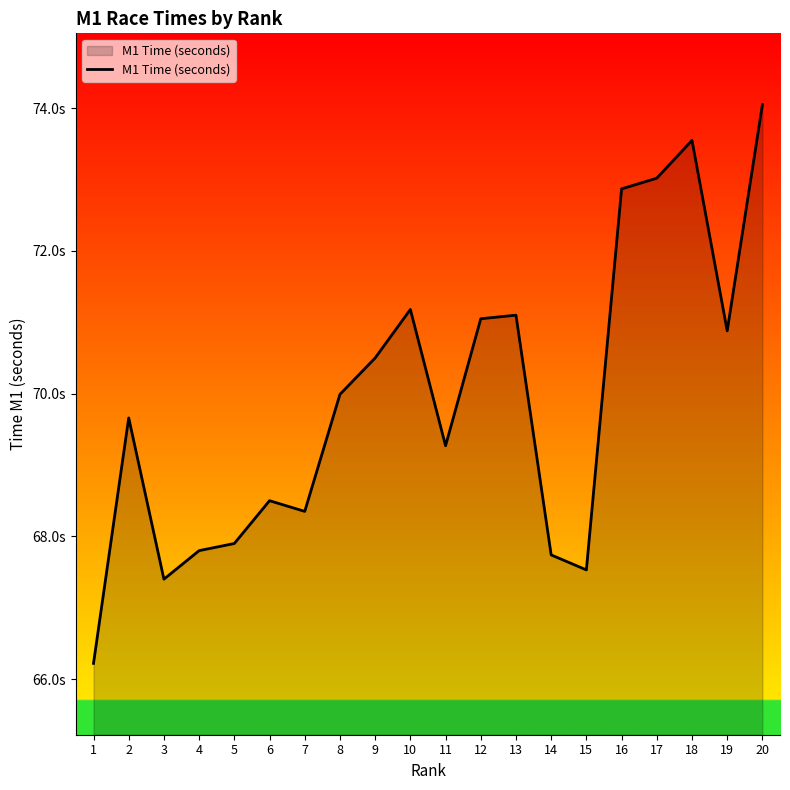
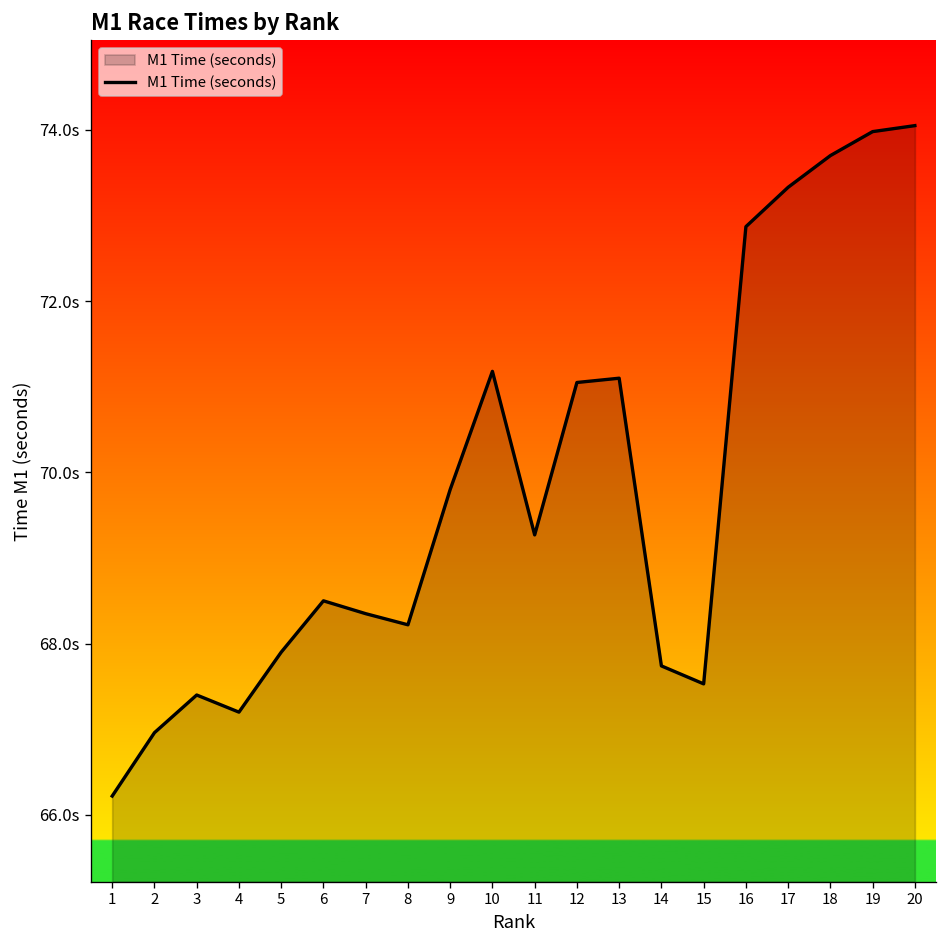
2: 69.7s -> 67.0s
4: 67.8s -> 67.2s
8: 70.0s -> 68.2s
9: 70.5s -> 69.8s
17: 73.0s -> 73.3s
18: 73.6s -> 73.7s
19: 70.9s -> 74.0s
